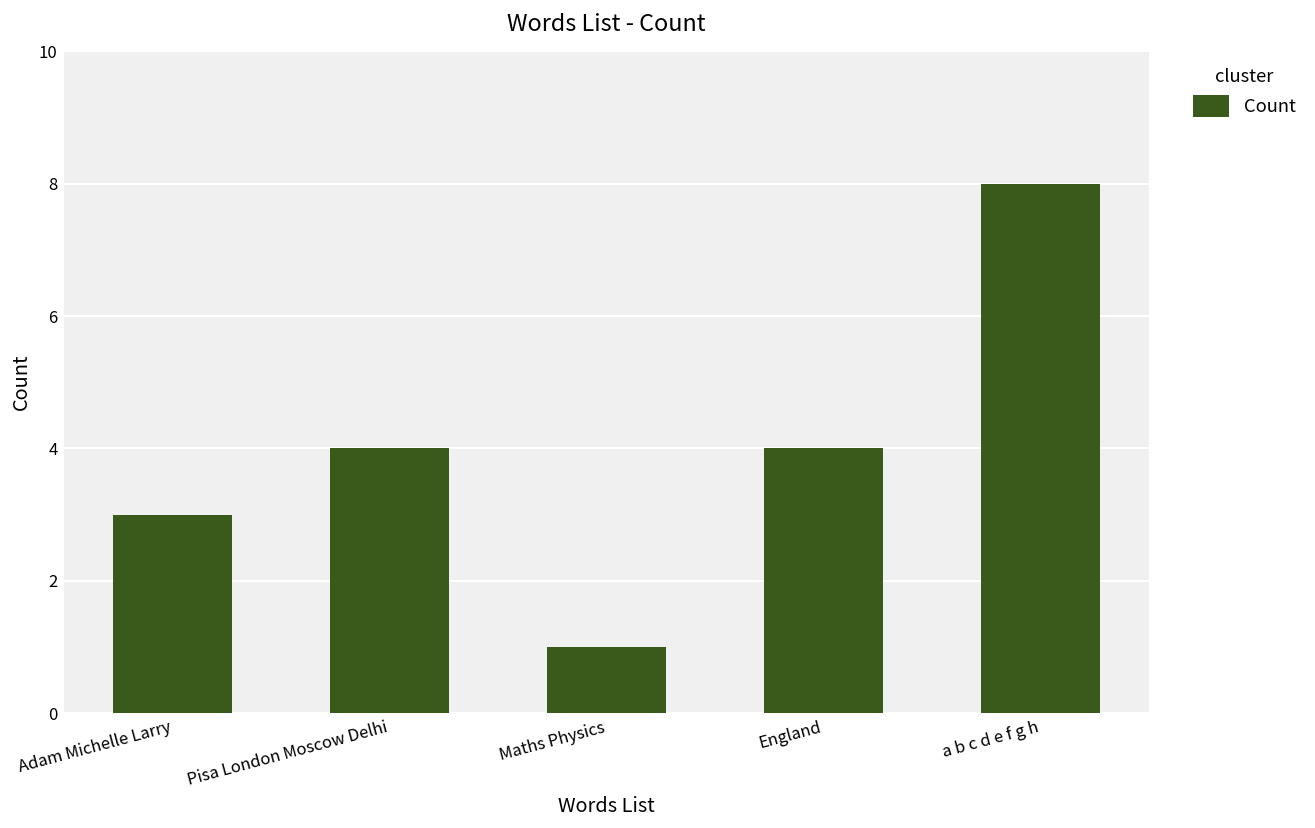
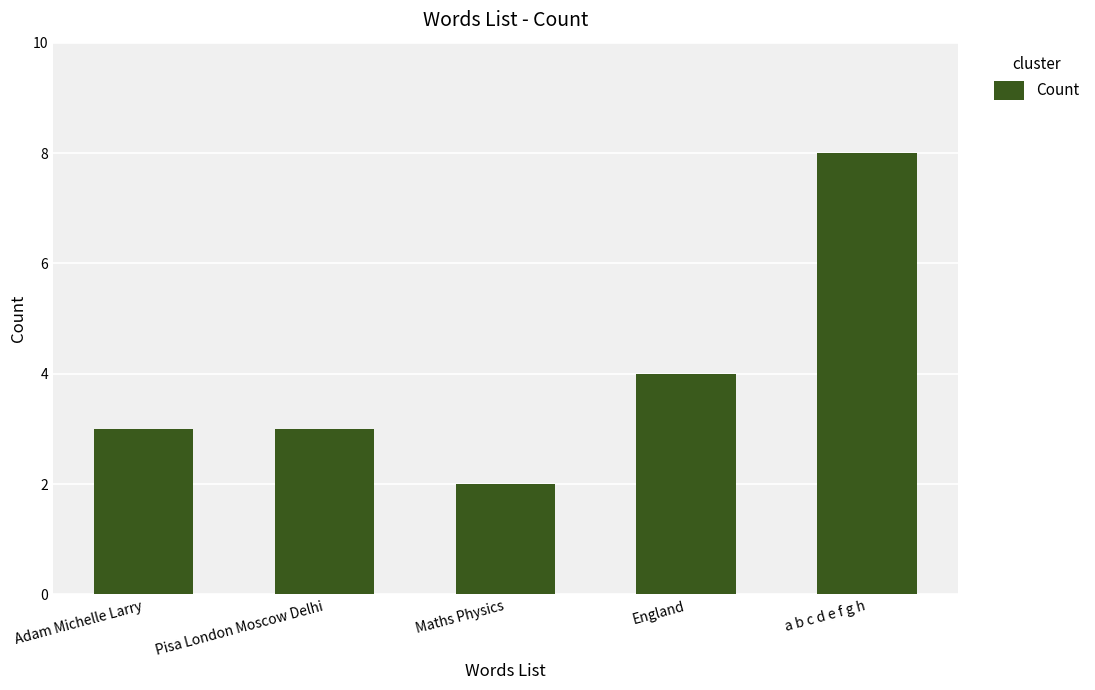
Pisa London Moscow Delhi: 4 -> 3
Maths Physics: 1 -> 2
